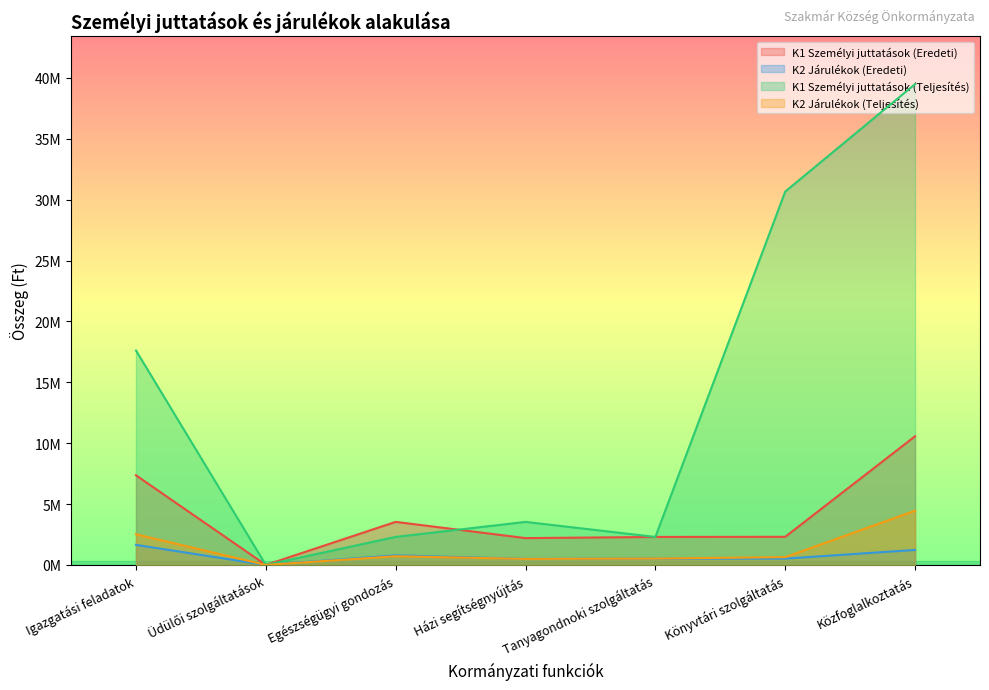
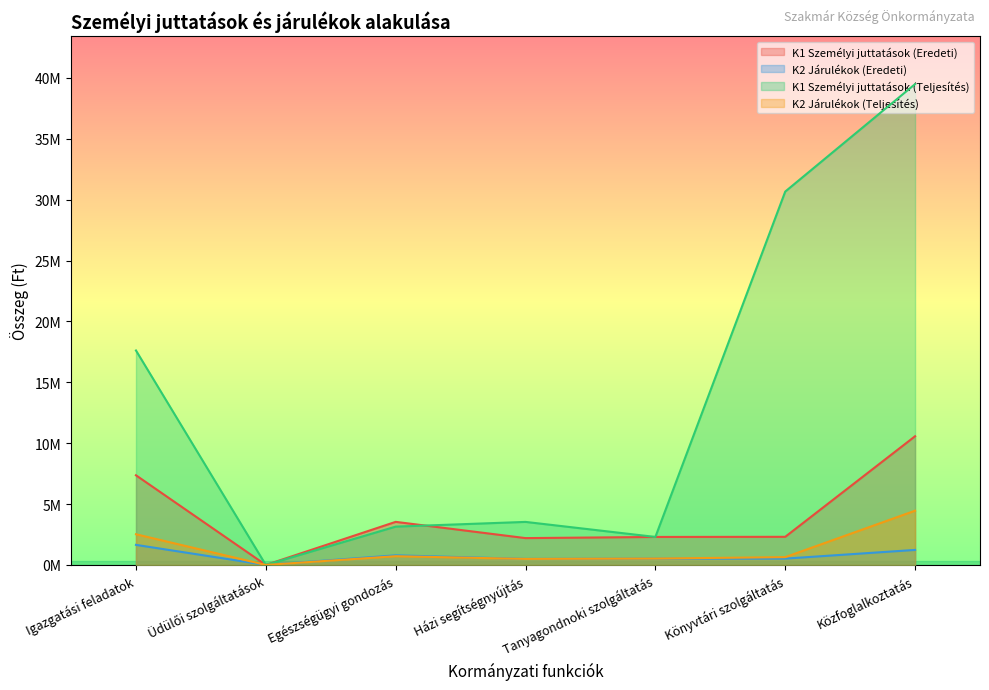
K1 Személyi juttatások (Teljesítés), Egészségügyi gondozás: 2300000 -> 3100000
